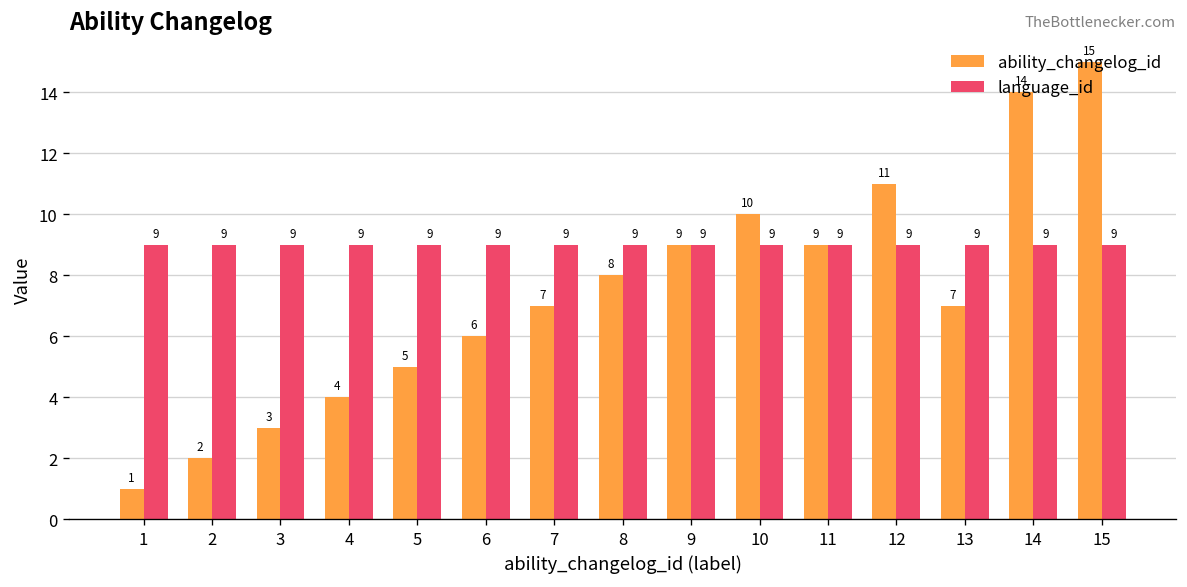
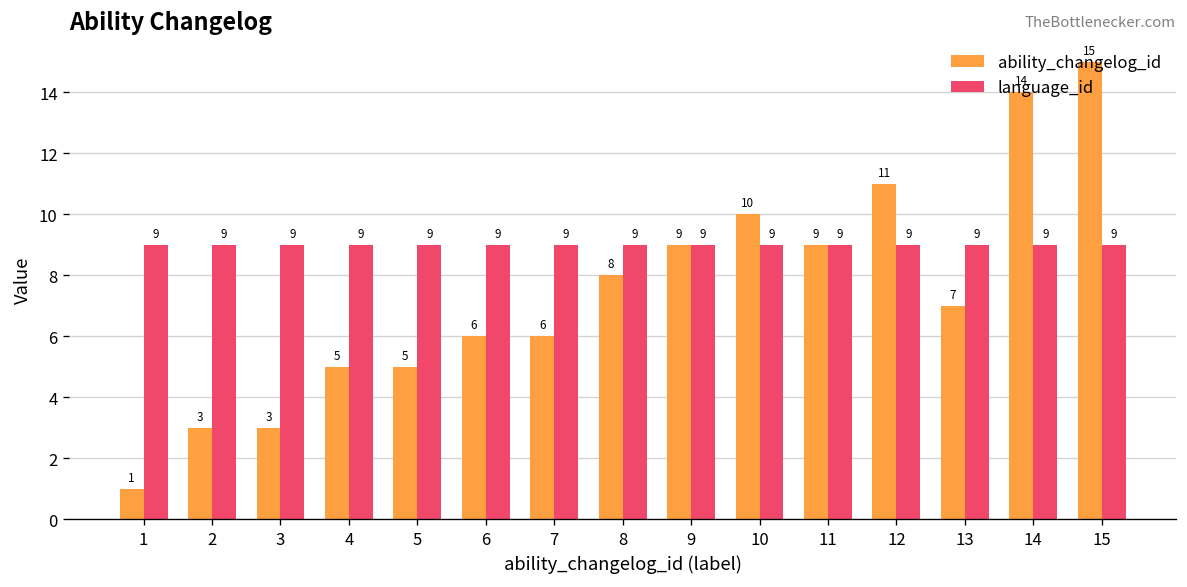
ability_changelog_id, 2: 2 -> 3
ability_changelog_id, 4: 4 -> 5
ability_changelog_id, 7: 7 -> 6
